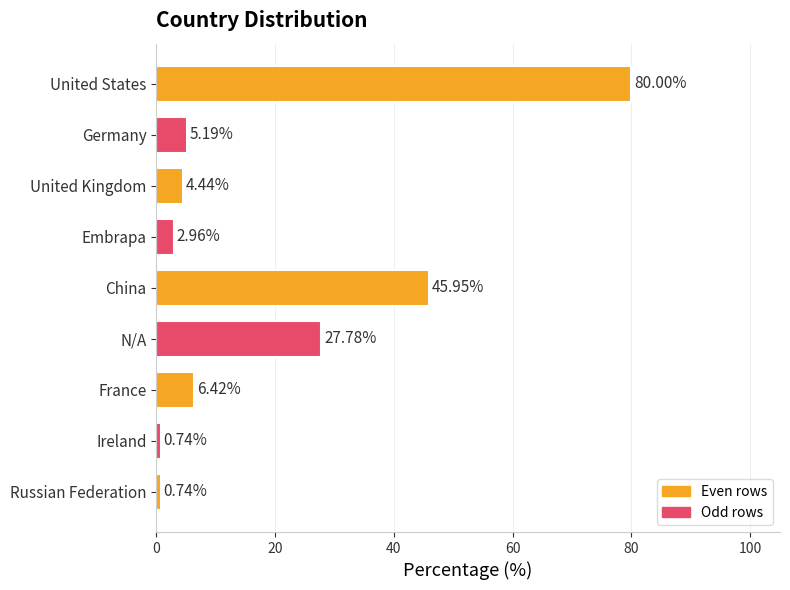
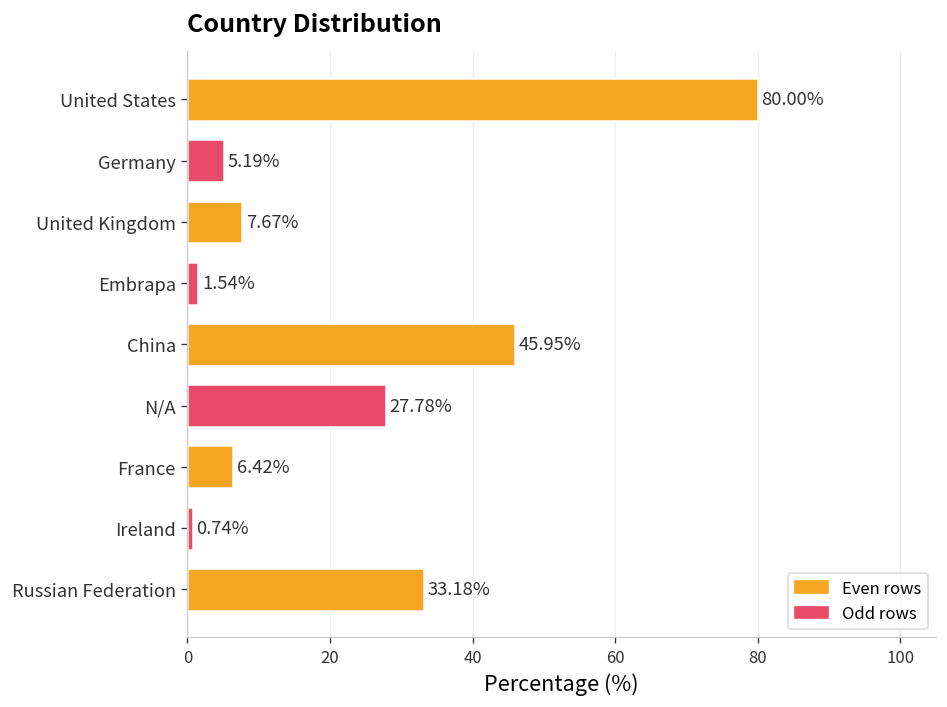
United Kingdom: 4.44% -> 7.67%
Embrapa: 2.96% -> 1.54%
Russian Federation: 0.74% -> 33.18%
